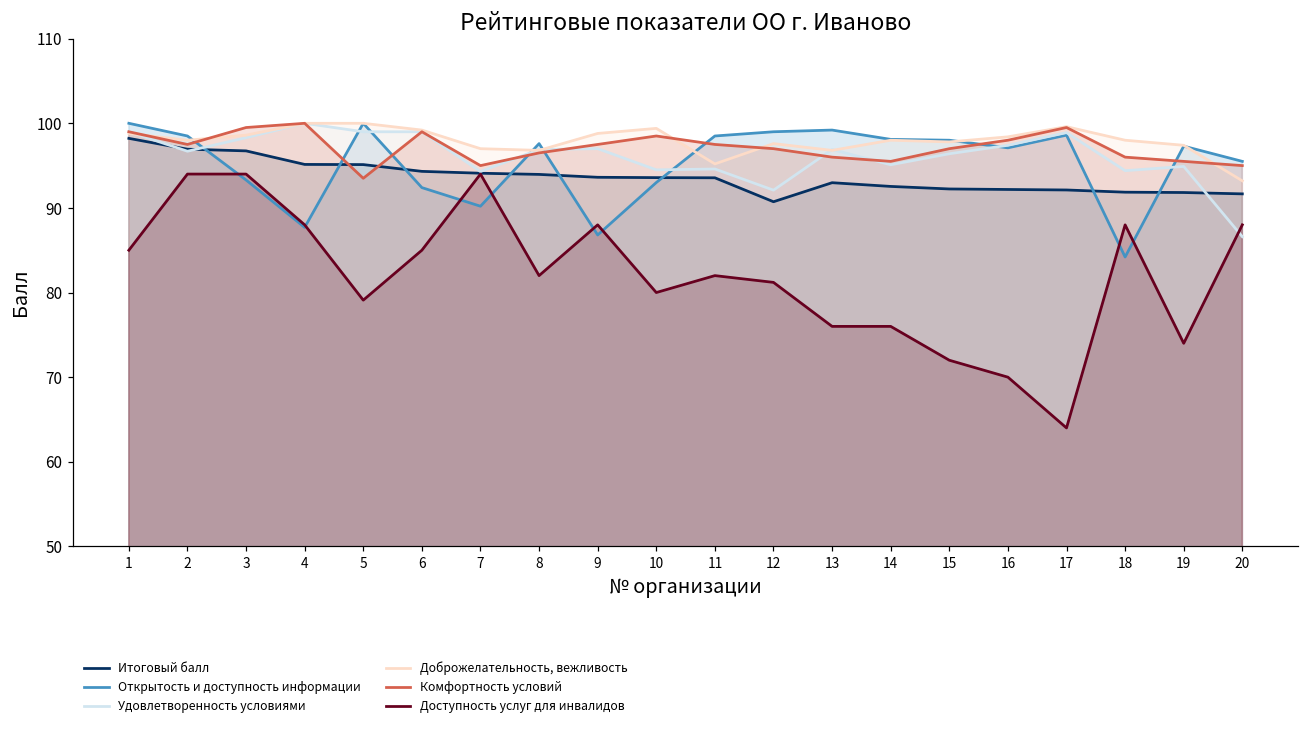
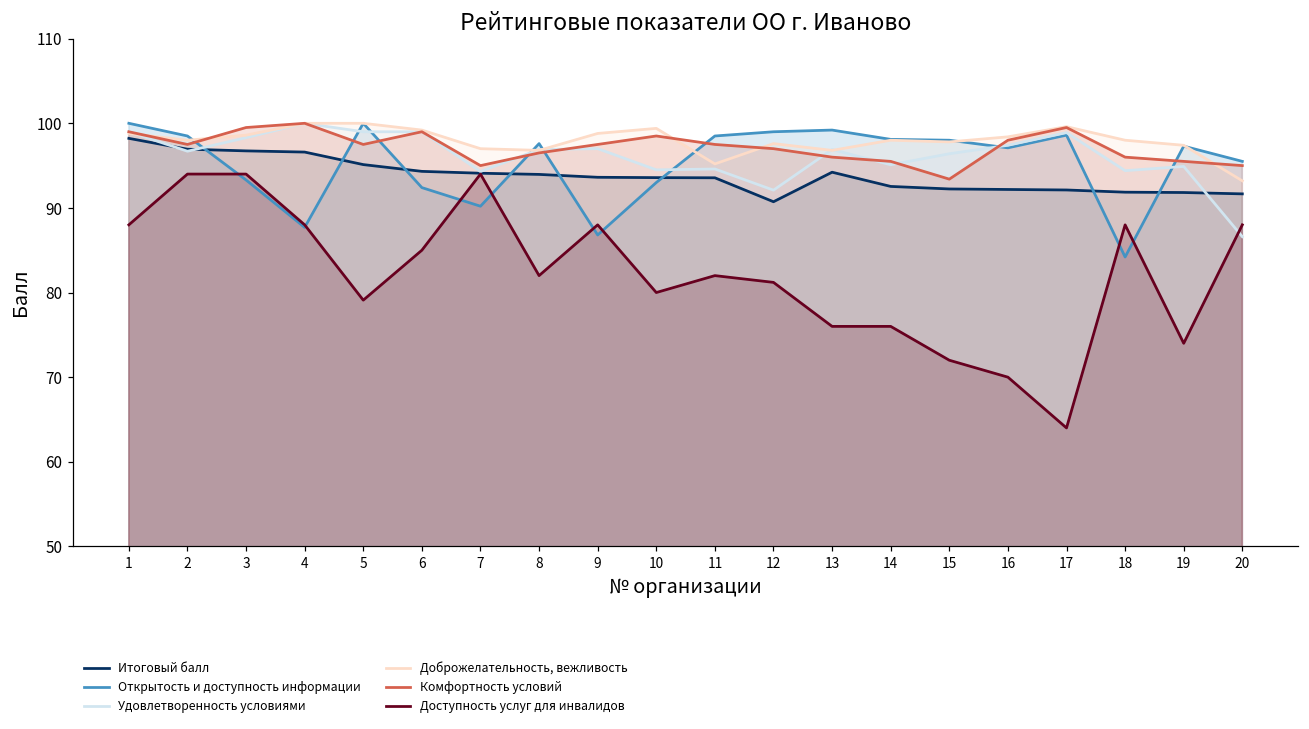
Доступность услуг для инвалидов, 1: 85 -> 88
Итоговый балл, 4: 95 -> 97
Комфортность условий, 5: 94 -> 98
Итоговый балл, 13: 93 -> 94
Комфортность условий, 15: 97 -> 93
